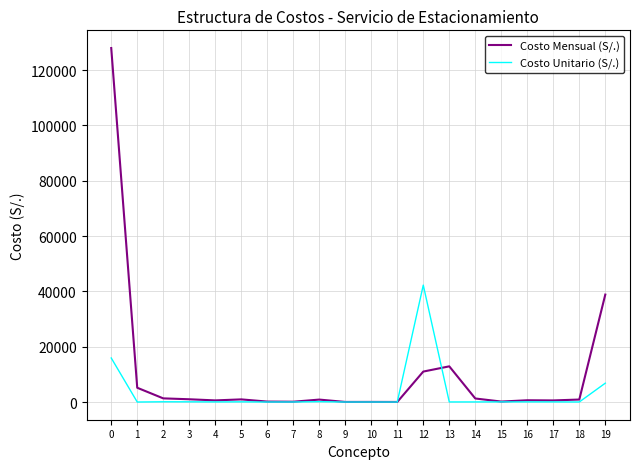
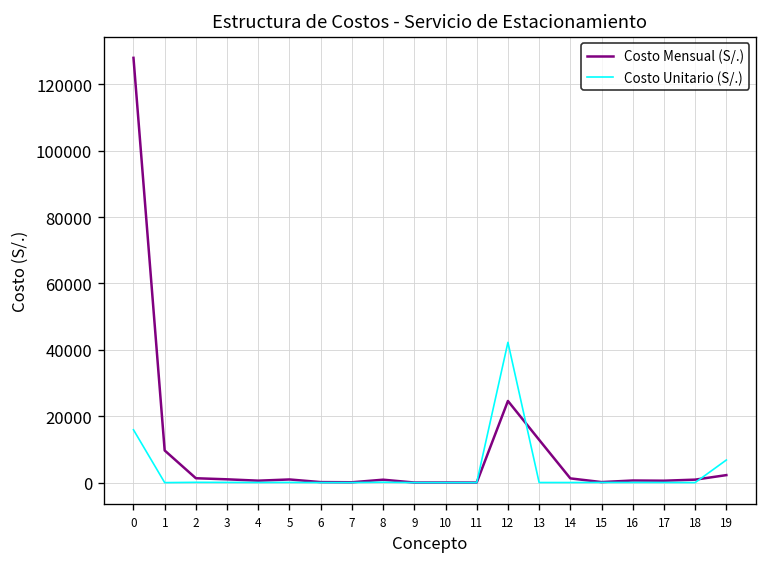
Costo Mensual (S/.), 1: 5000 -> 10000
Costo Mensual (S/.), 12: 11000 -> 25000
Costo Mensual (S/.), 19: 39000 -> 2000
